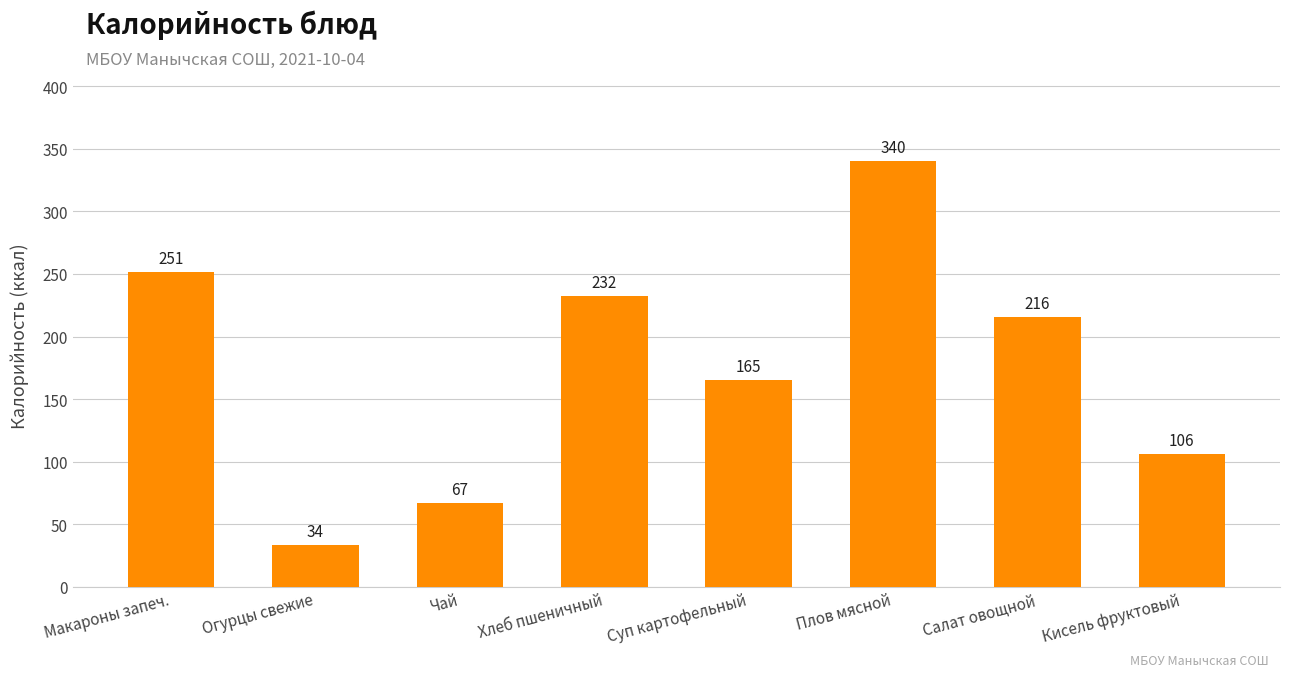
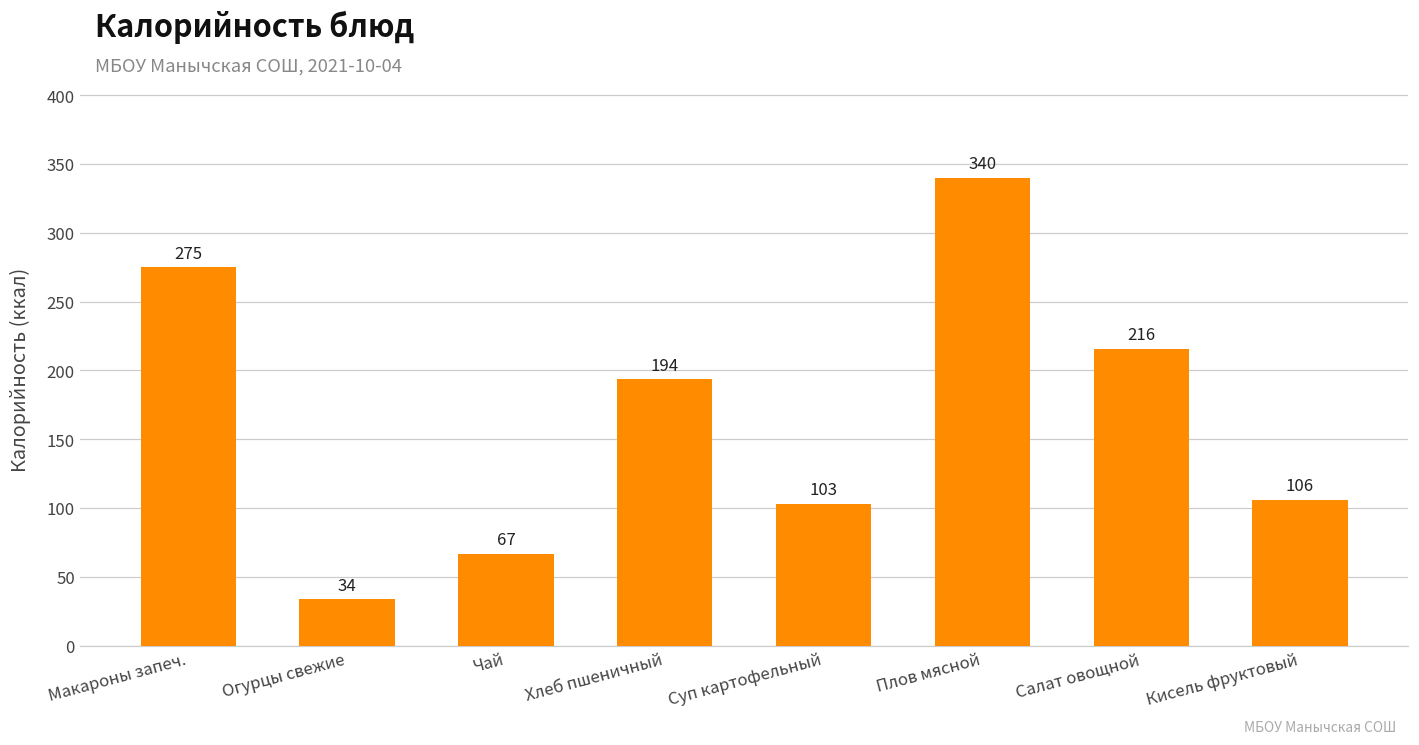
Макароны запеч.: 251 -> 275
Хлеб пшеничный: 232 -> 194
Суп картофельный: 165 -> 103
